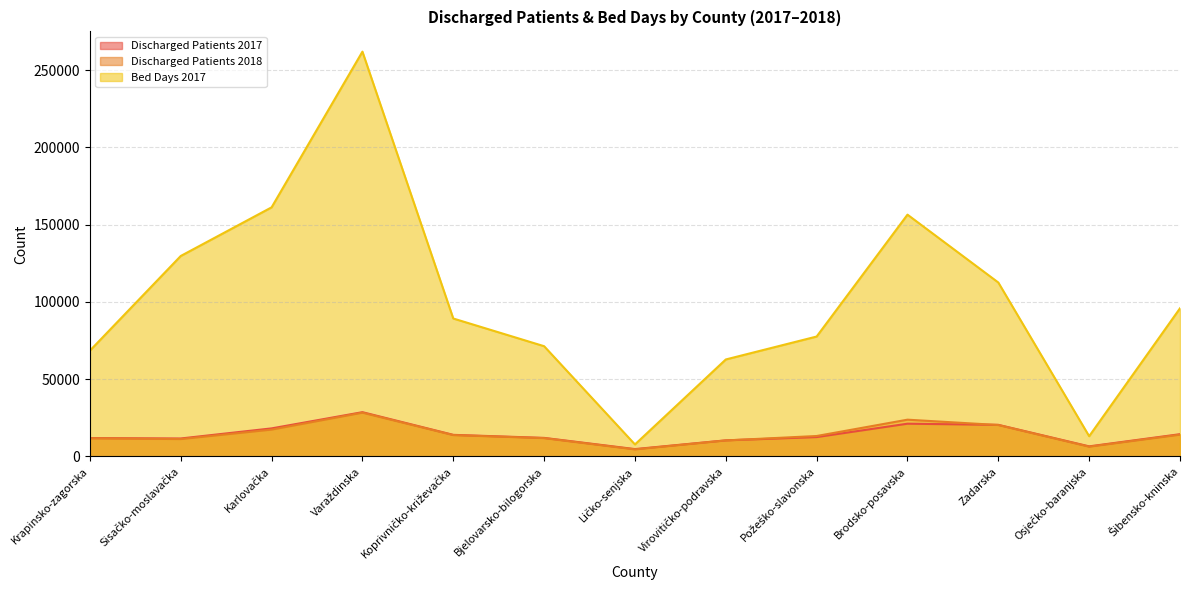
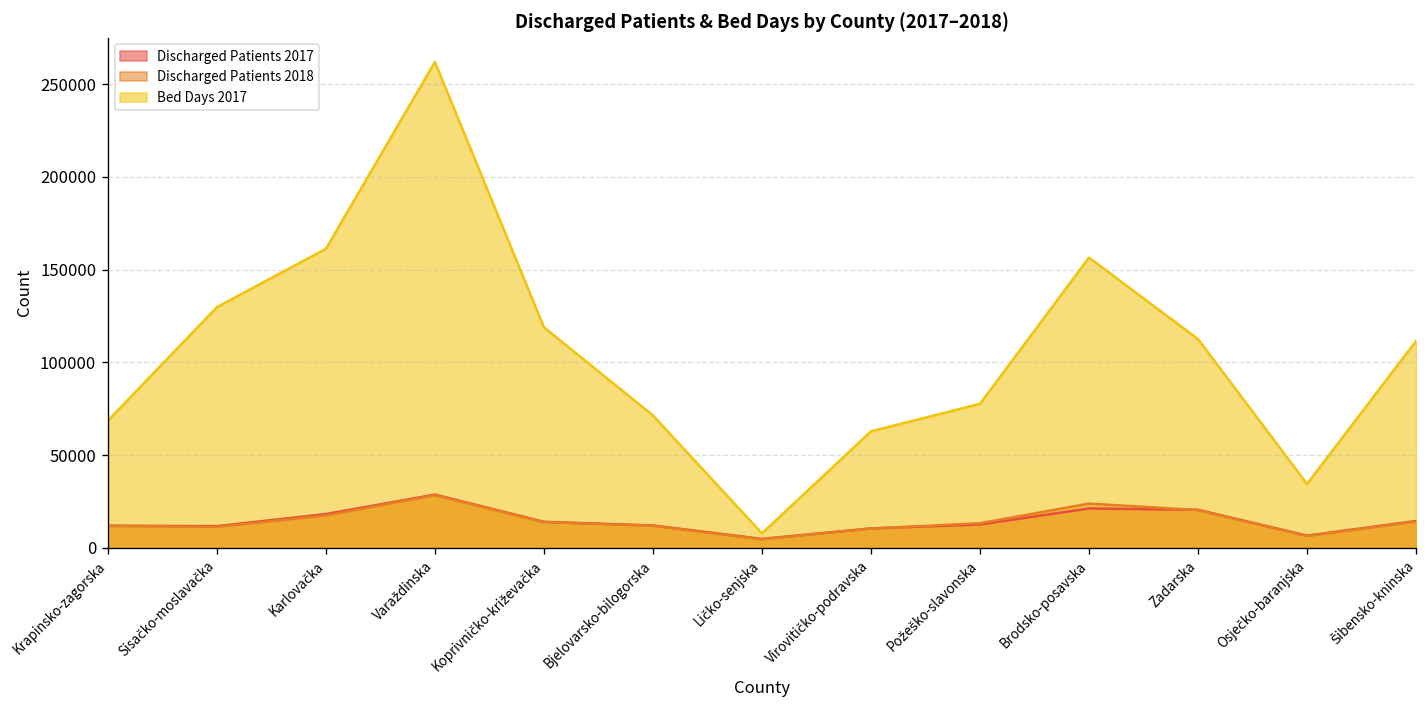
Bed Days 2017, Koprivničko-križevačka: 89000 -> 119000
Bed Days 2017, Osječko-baranjska: 13000 -> 34000
Bed Days 2017, Šibensko-kninska: 96000 -> 111000
